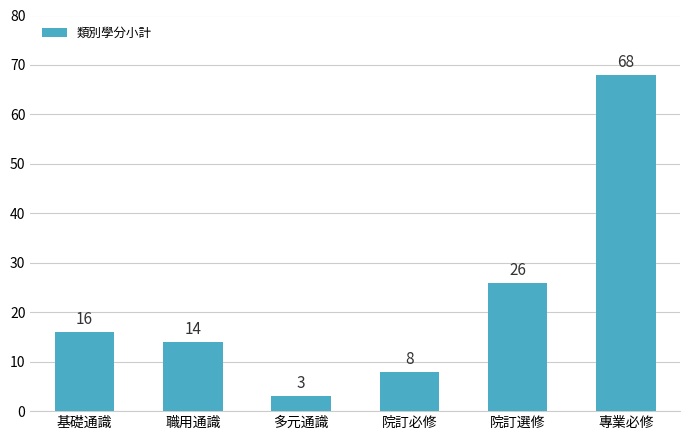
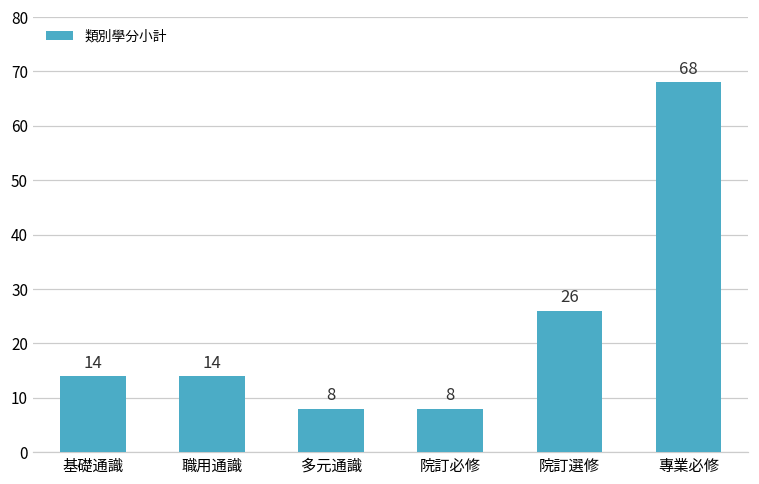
基礎通識: 16 -> 14
多元通識: 3 -> 8
